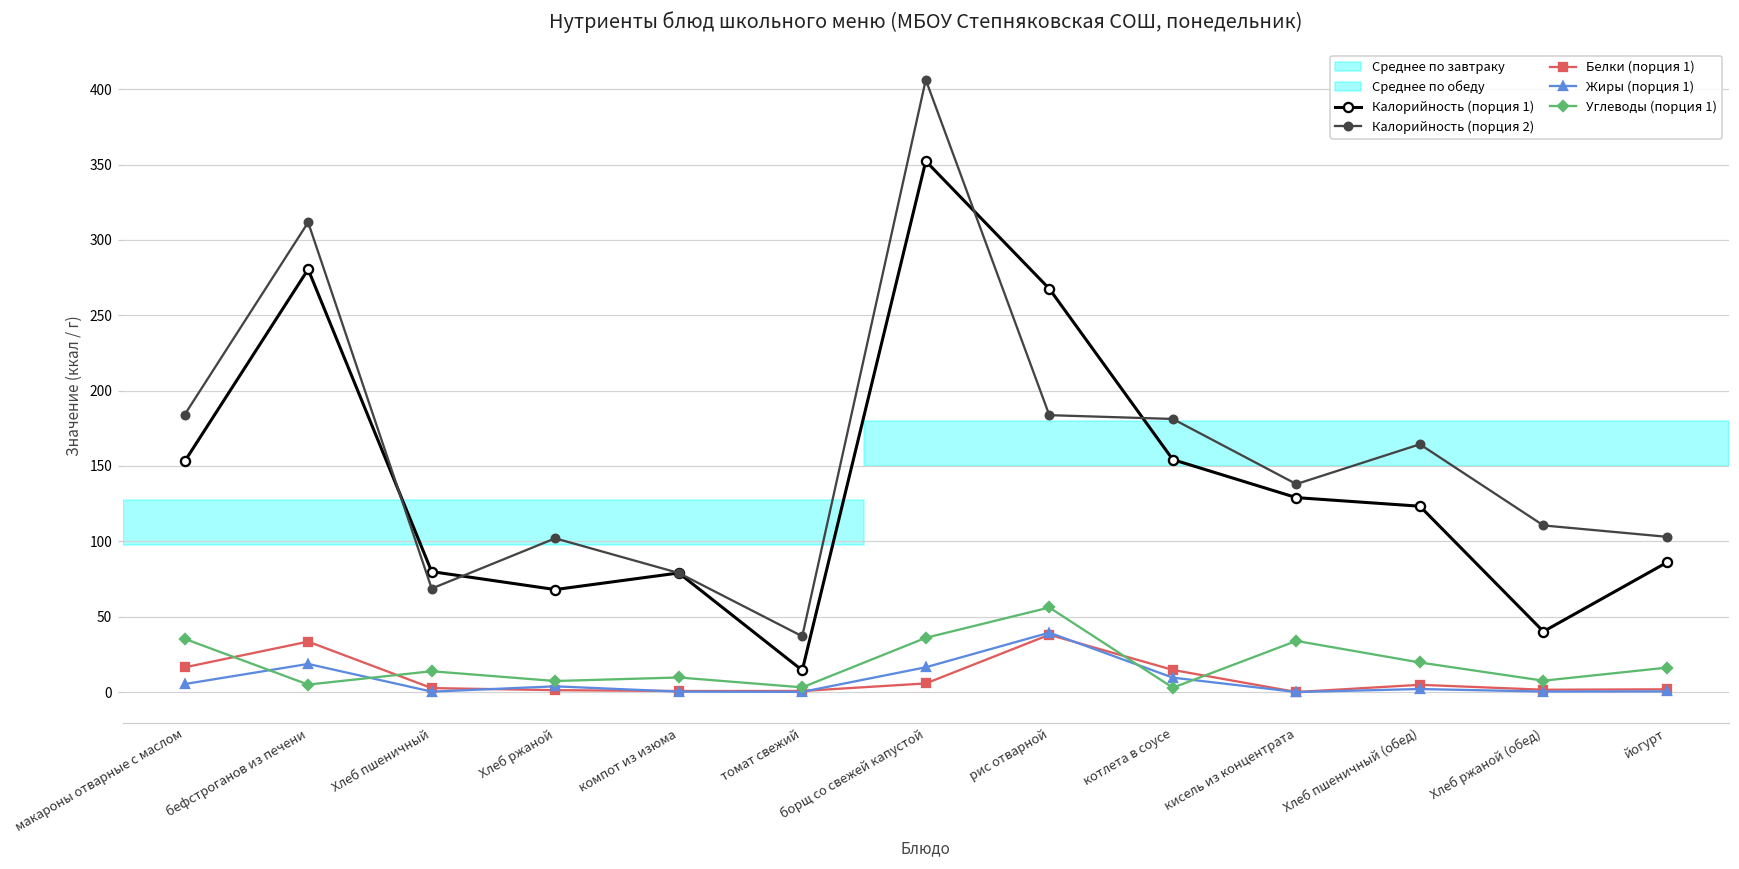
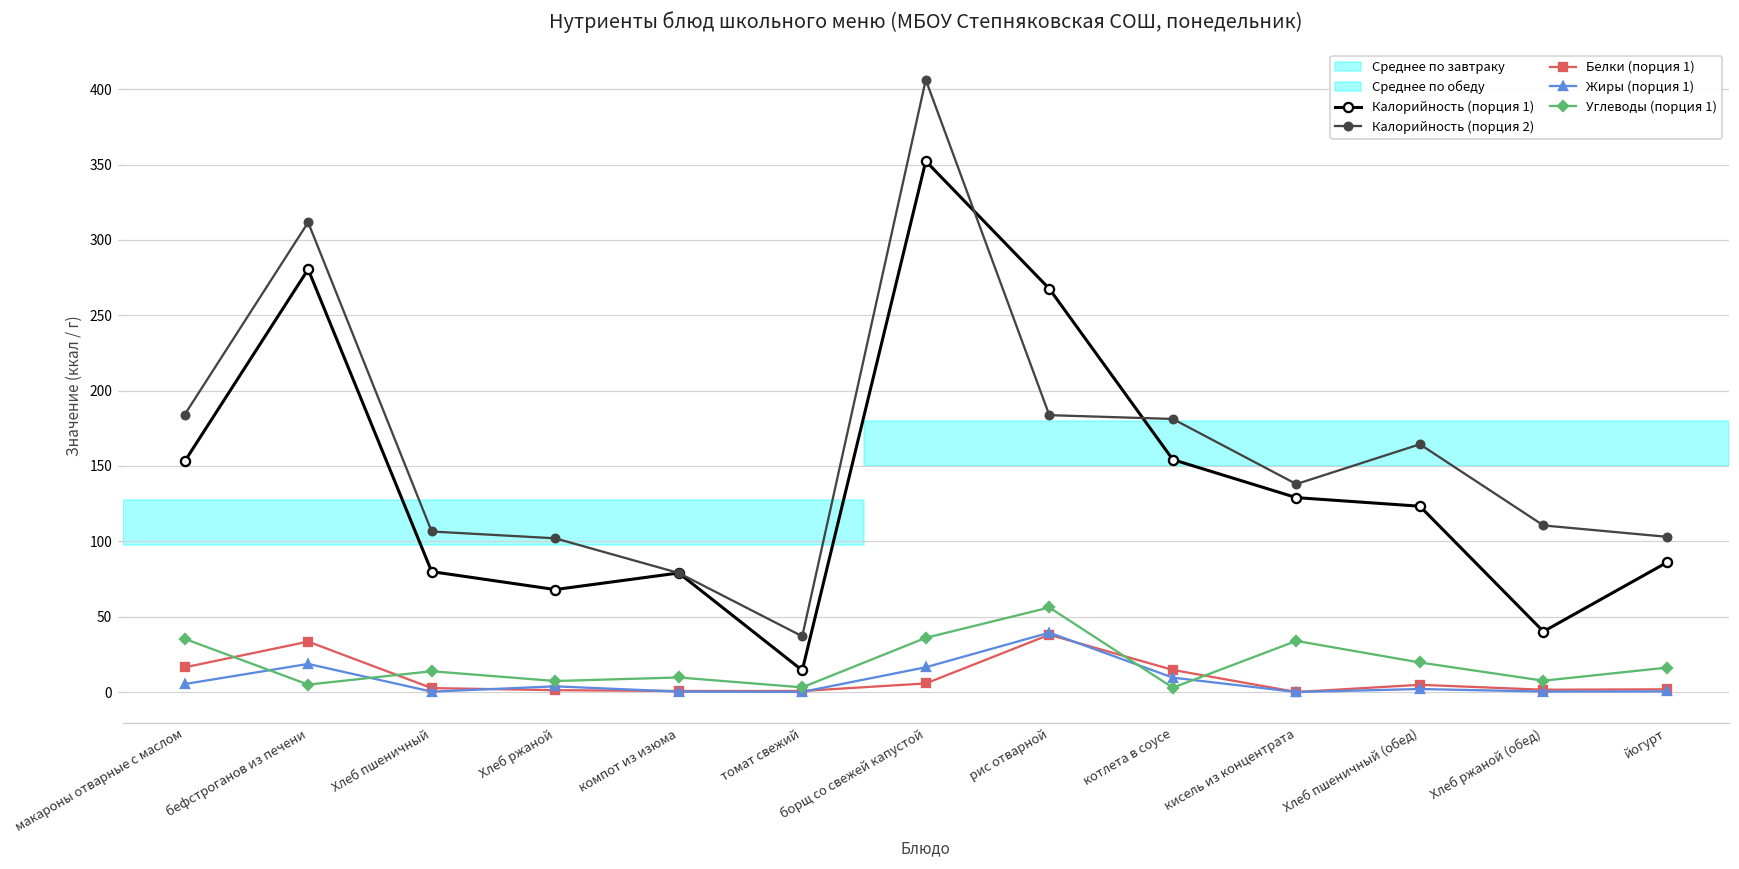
Калорийность (порция 2), Хлеб пшеничный: 69 -> 107
